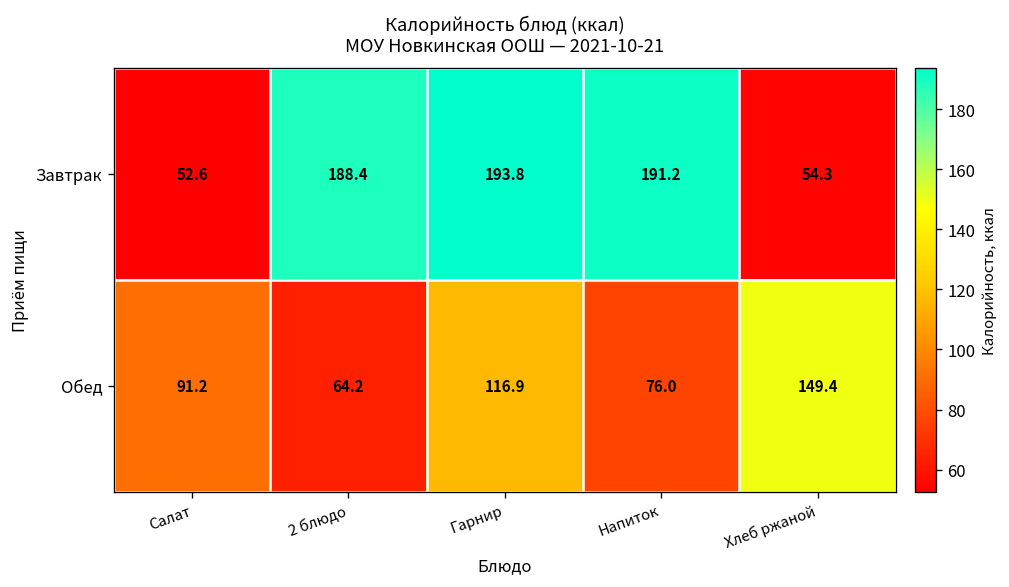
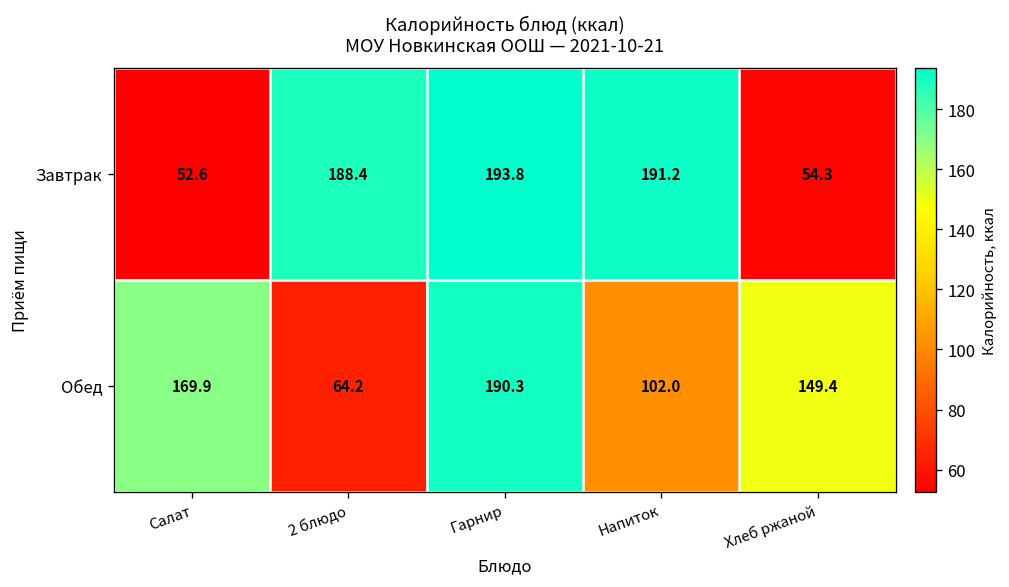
Обед, Салат: 91.2 -> 169.9
Обед, Гарнир: 116.9 -> 190.3
Обед, Напиток: 76.0 -> 102.0
